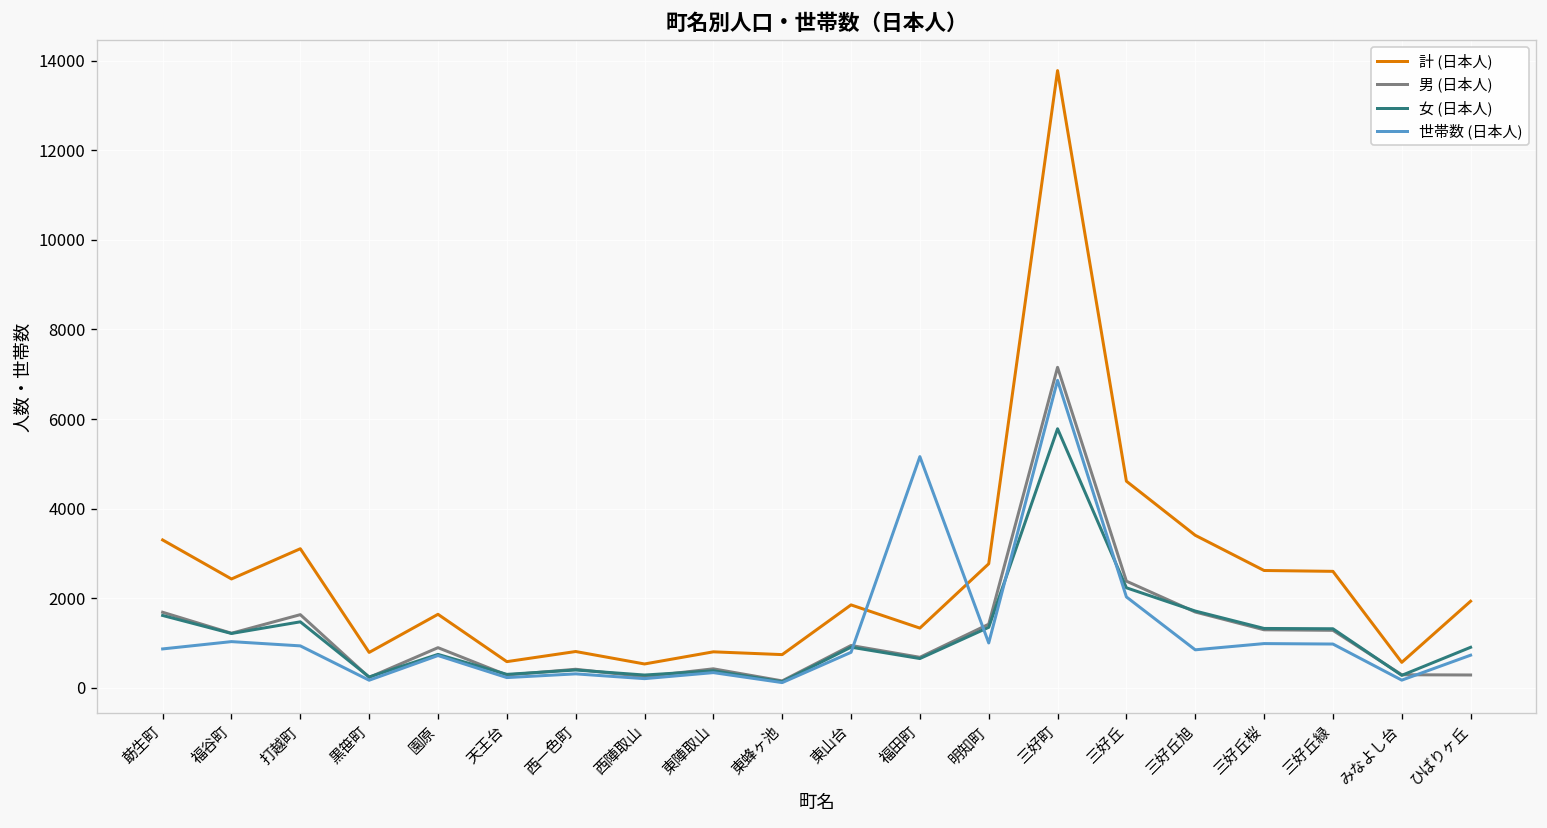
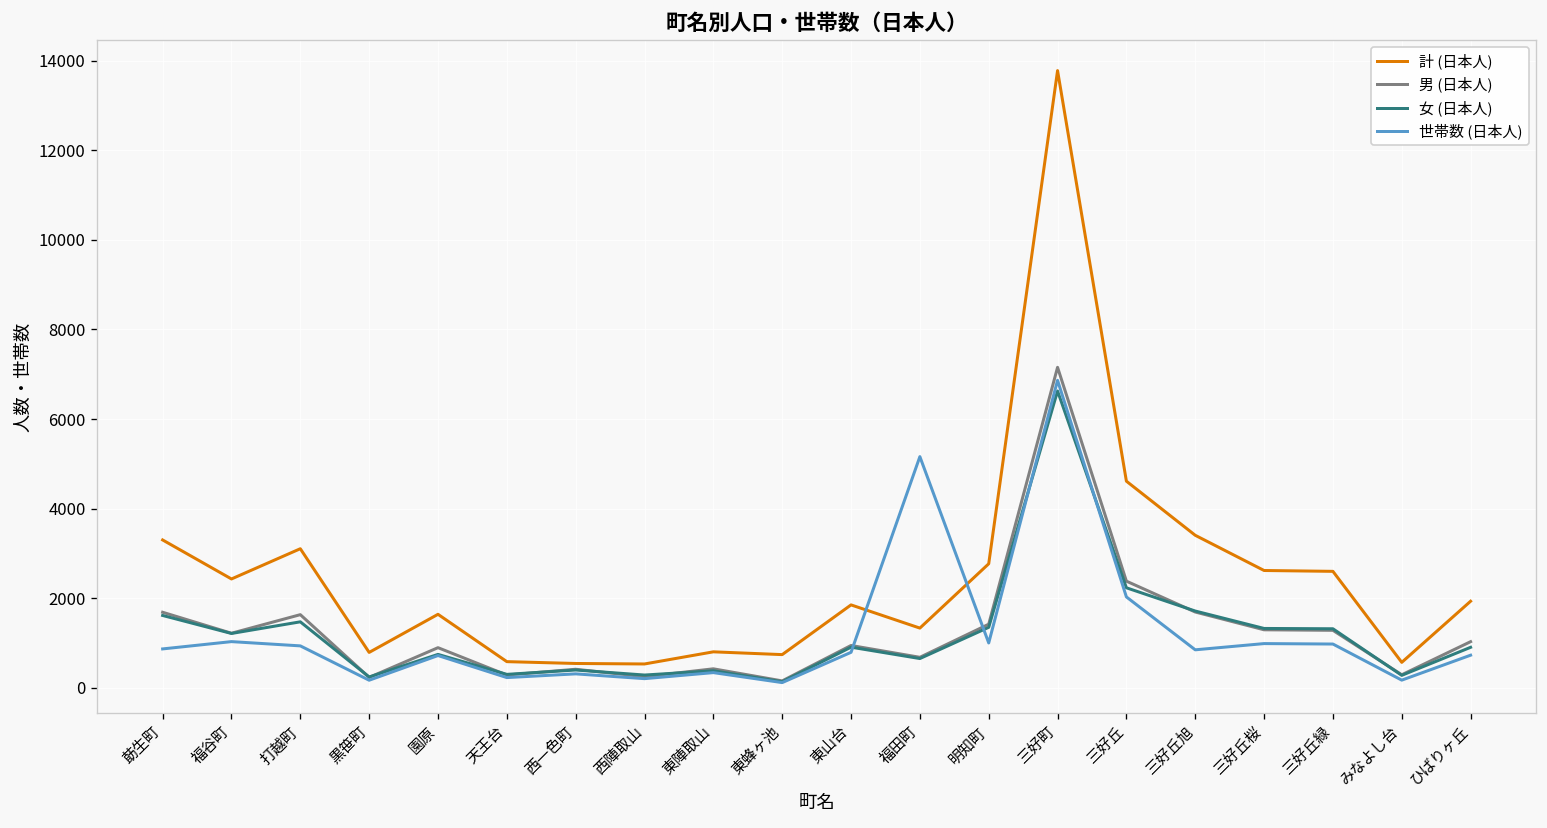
計 (日本人), 西一色町: 800 -> 500
女 (日本人), 三好町: 5800 -> 6600
男 (日本人), ひばりヶ丘: 300 -> 1000
